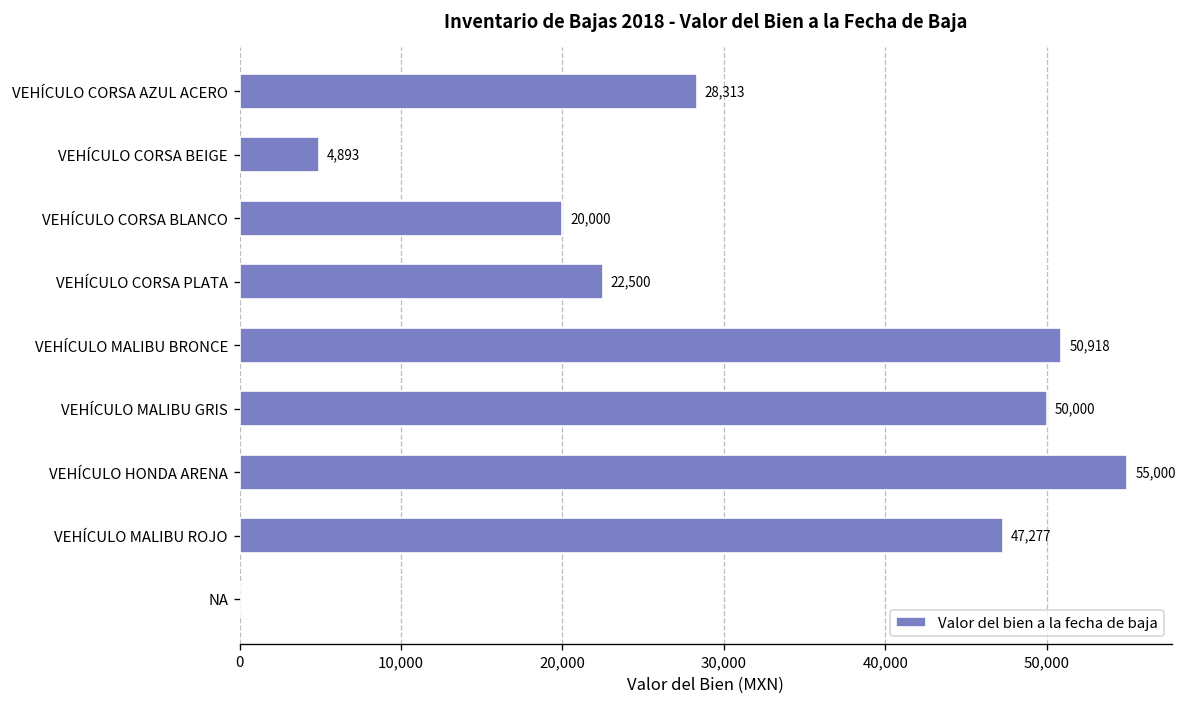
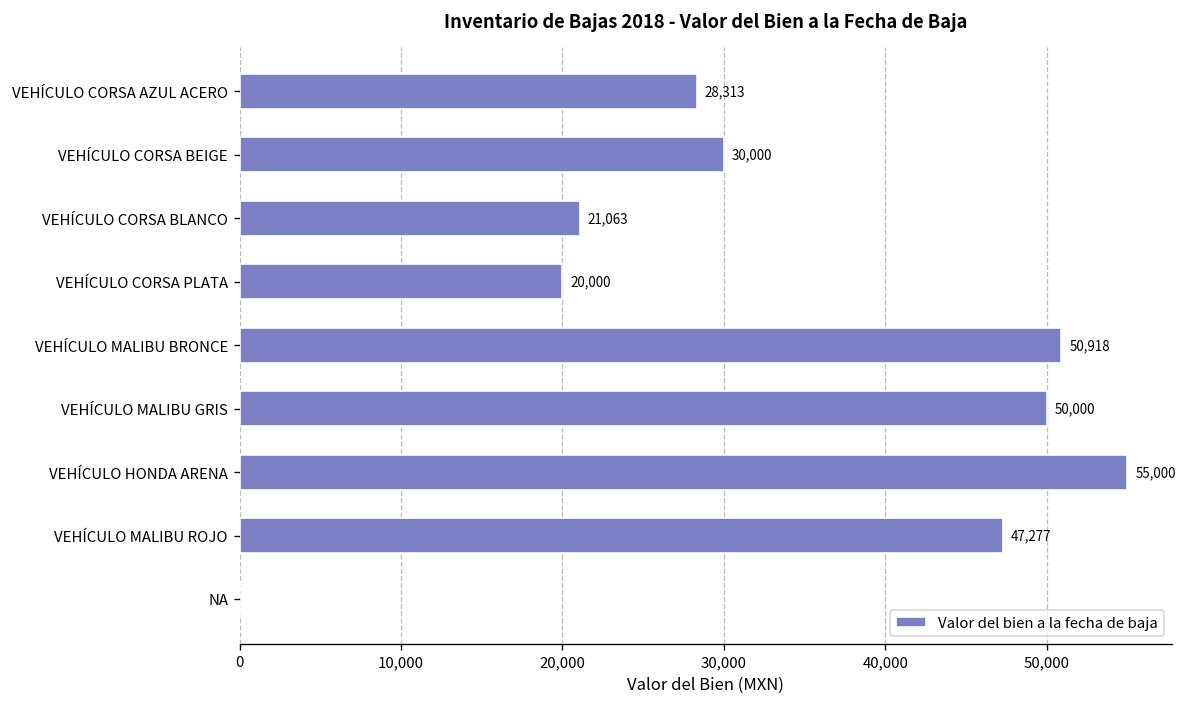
VEHÍCULO CORSA BEIGE: 4,893 -> 30,000
VEHÍCULO CORSA BLANCO: 20,000 -> 21,063
VEHÍCULO CORSA PLATA: 22,500 -> 20,000
